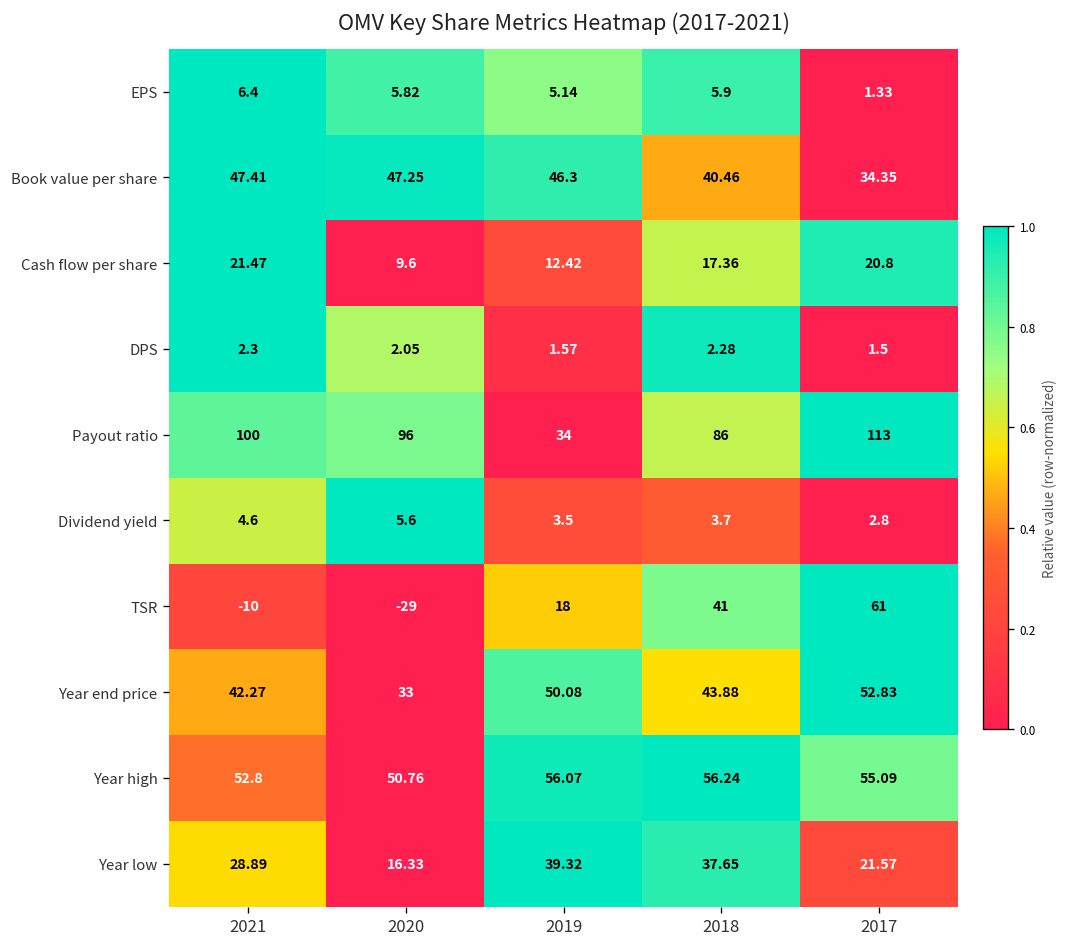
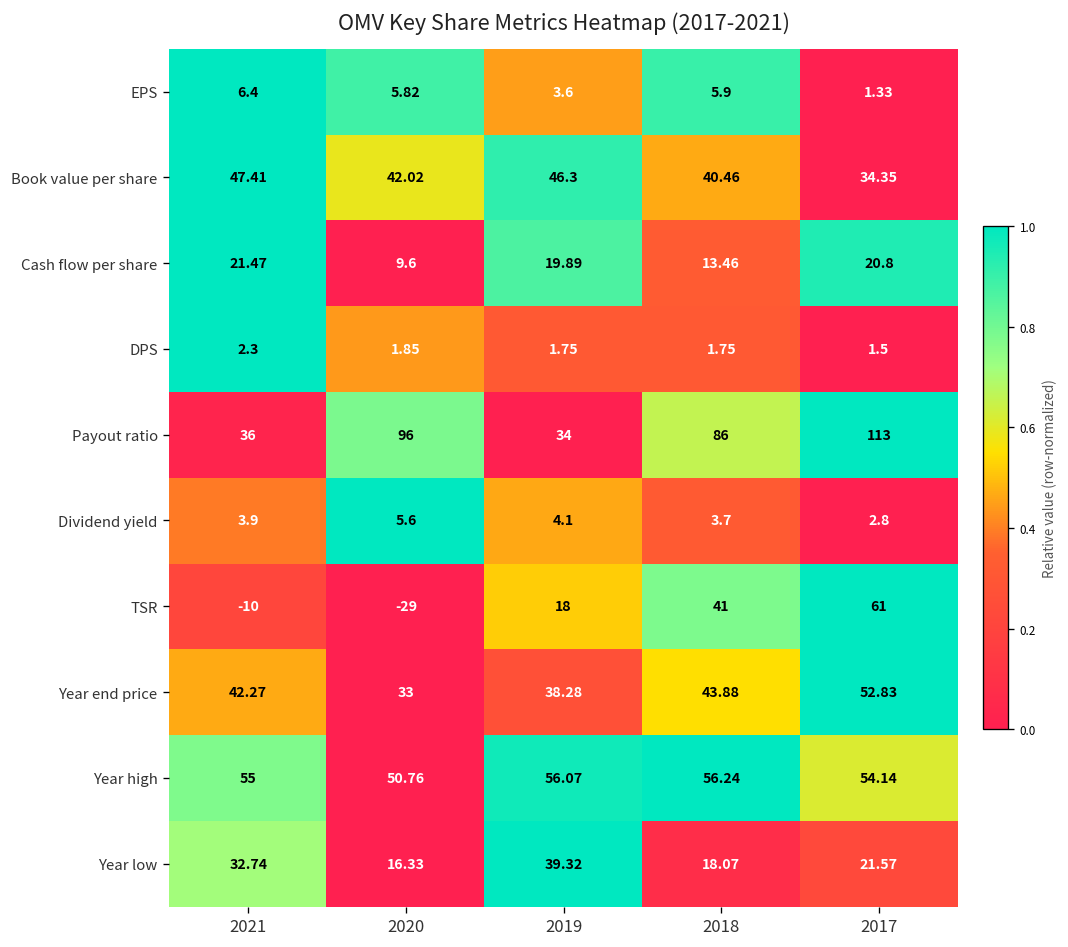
EPS, 2019: 5.14 -> 3.6
Book value per share, 2020: 47.25 -> 42.02
Cash flow per share, 2019: 12.42 -> 19.89
Cash flow per share, 2018: 17.36 -> 13.46
DPS, 2020: 2.05 -> 1.85
DPS, 2019: 1.57 -> 1.75
DPS, 2018: 2.28 -> 1.75
Payout ratio, 2021: 100 -> 36
Dividend yield, 2021: 4.6 -> 3.9
Dividend yield, 2019: 3.5 -> 4.1
Year end price, 2019: 50.08 -> 38.28
Year high, 2021: 52.8 -> 55
Year high, 2017: 55.09 -> 54.14
Year low, 2021: 28.89 -> 32.74
Year low, 2018: 37.65 -> 18.07
